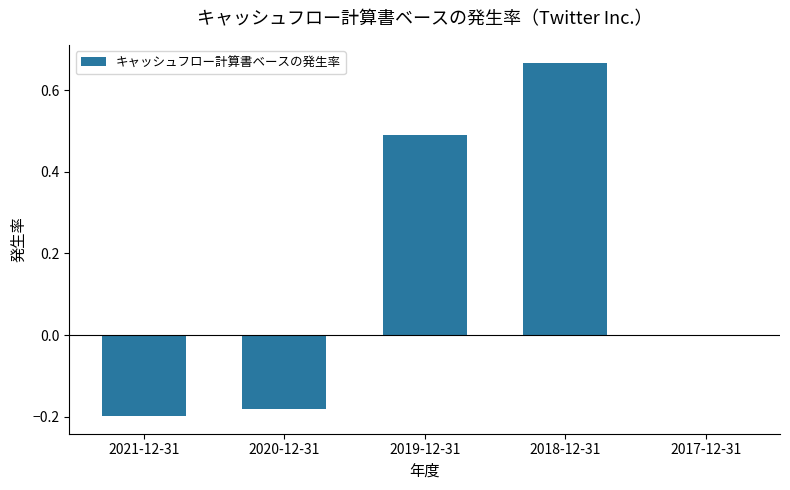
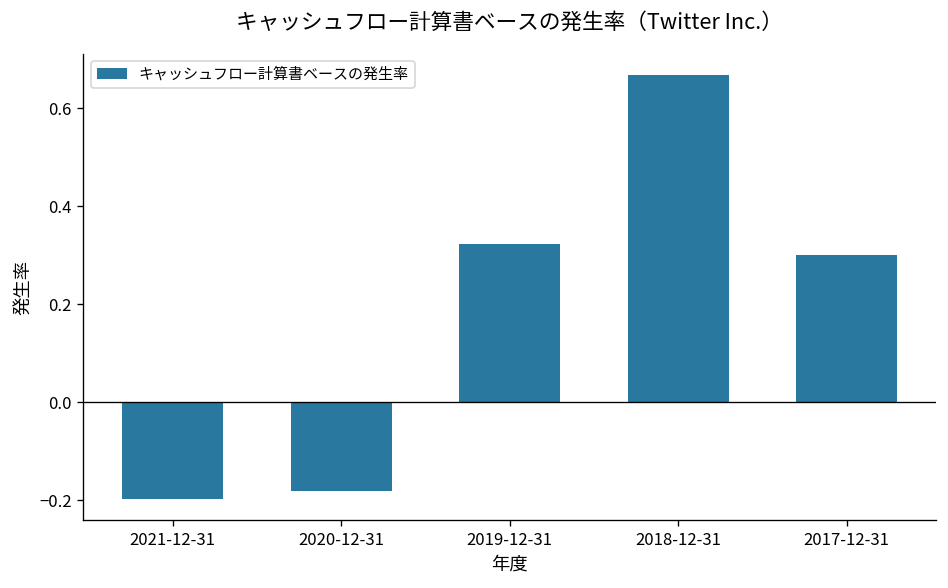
2019-12-31: 0.49 -> 0.32
2017-12-31: 0.0 -> 0.3
